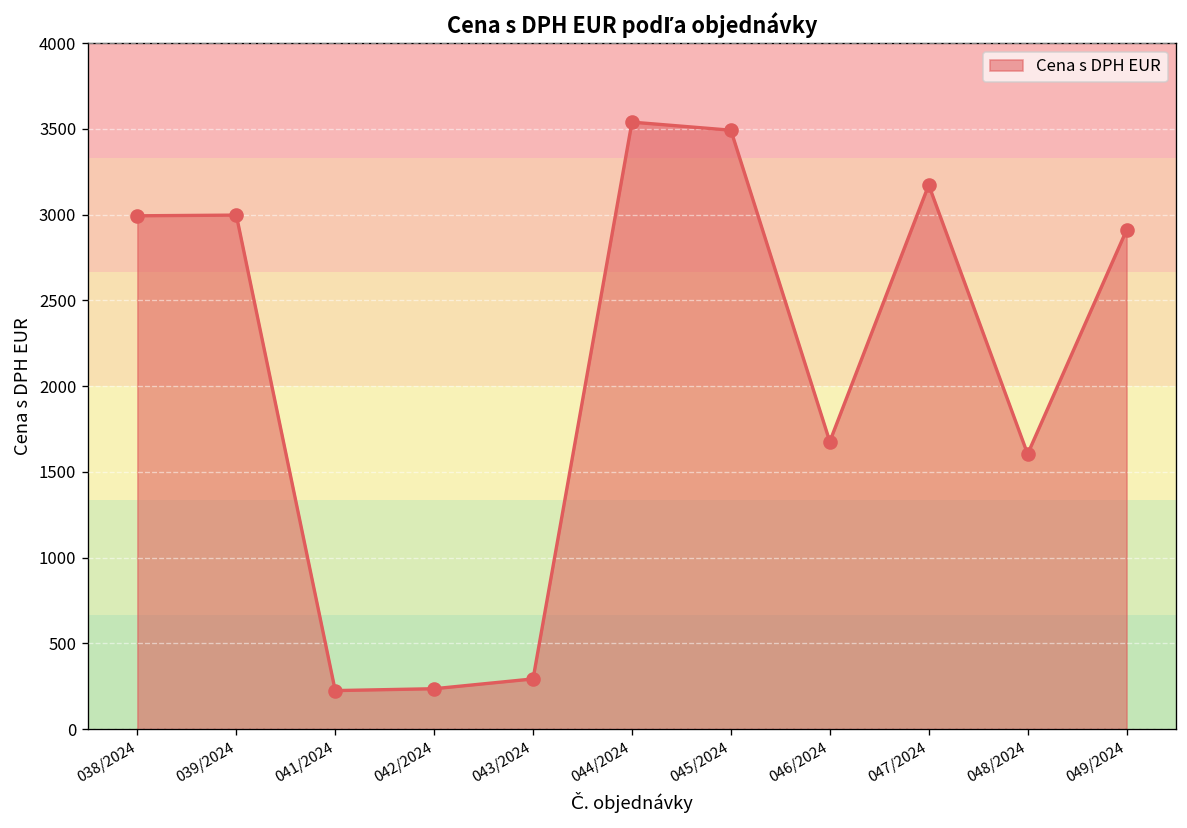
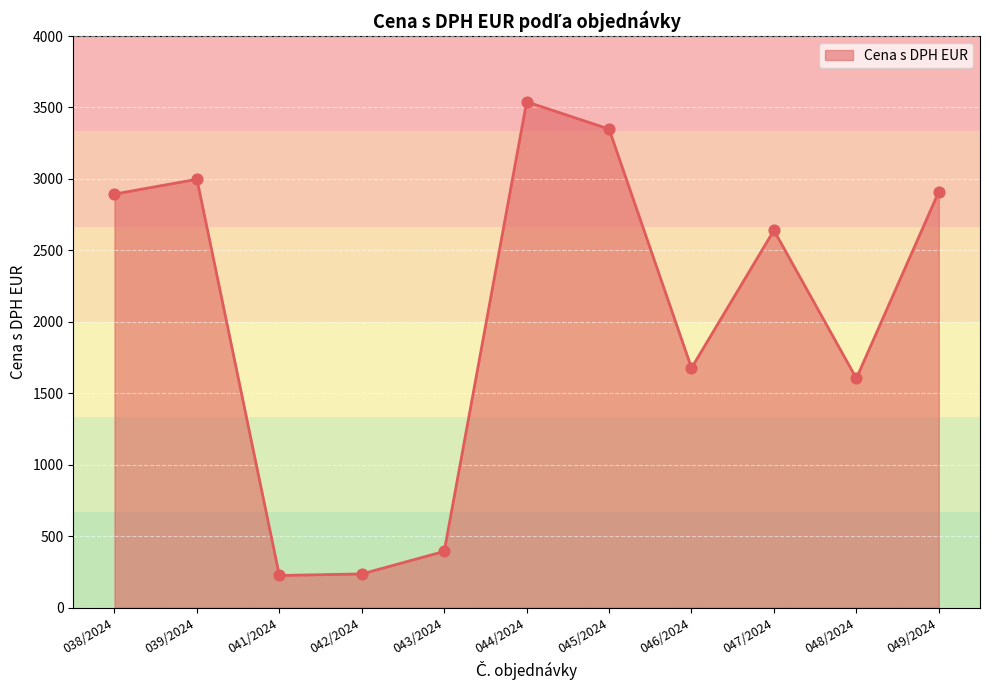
038/2024: 2990 -> 2890
043/2024: 290 -> 390
045/2024: 3490 -> 3350
047/2024: 3170 -> 2640
